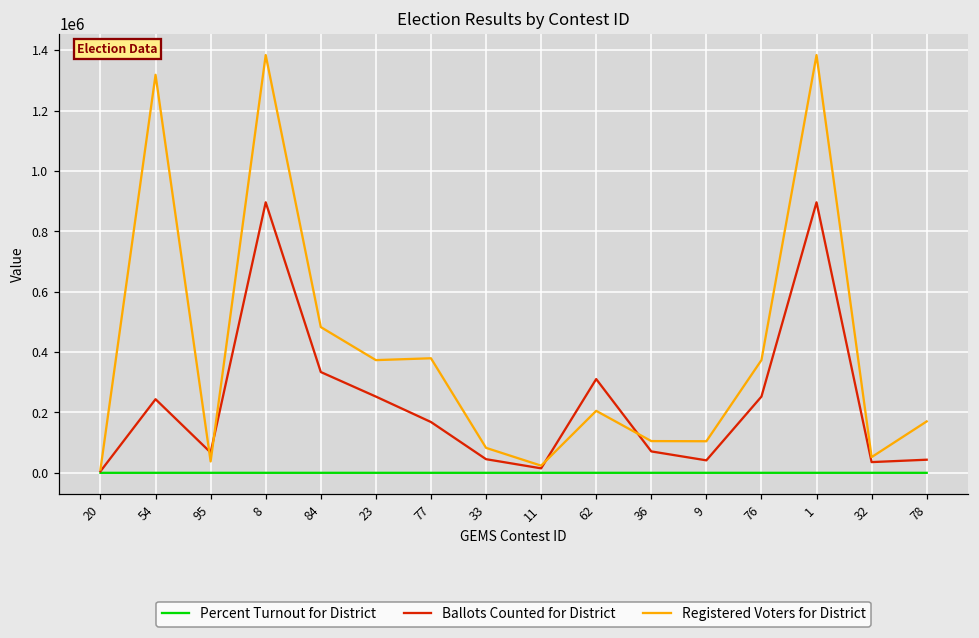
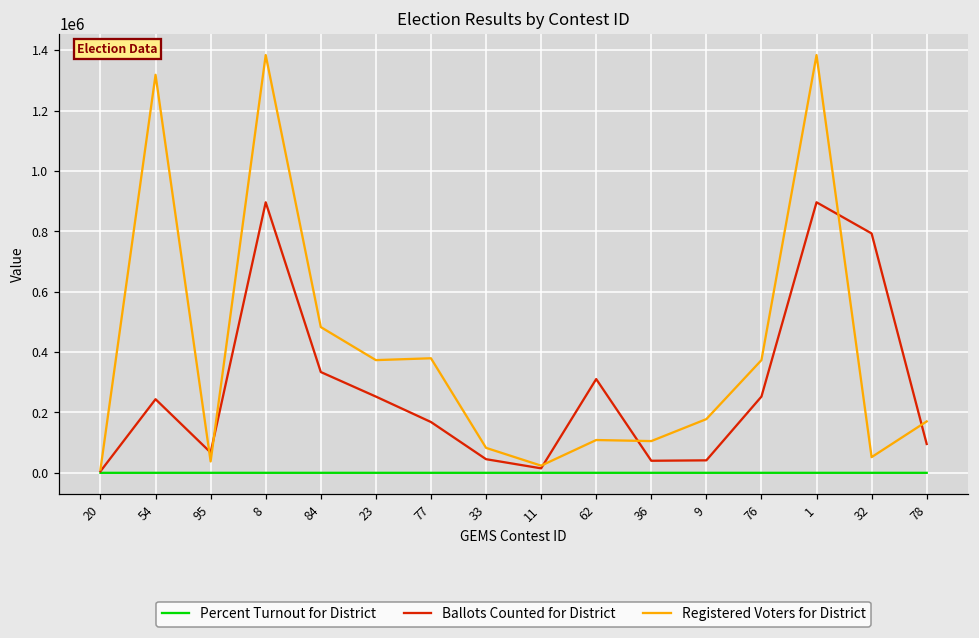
Registered Voters for District, 62: 210000 -> 110000
Ballots Counted for District, 36: 70000 -> 40000
Registered Voters for District, 9: 100000 -> 180000
Ballots Counted for District, 32: 40000 -> 790000
Ballots Counted for District, 78: 40000 -> 100000
